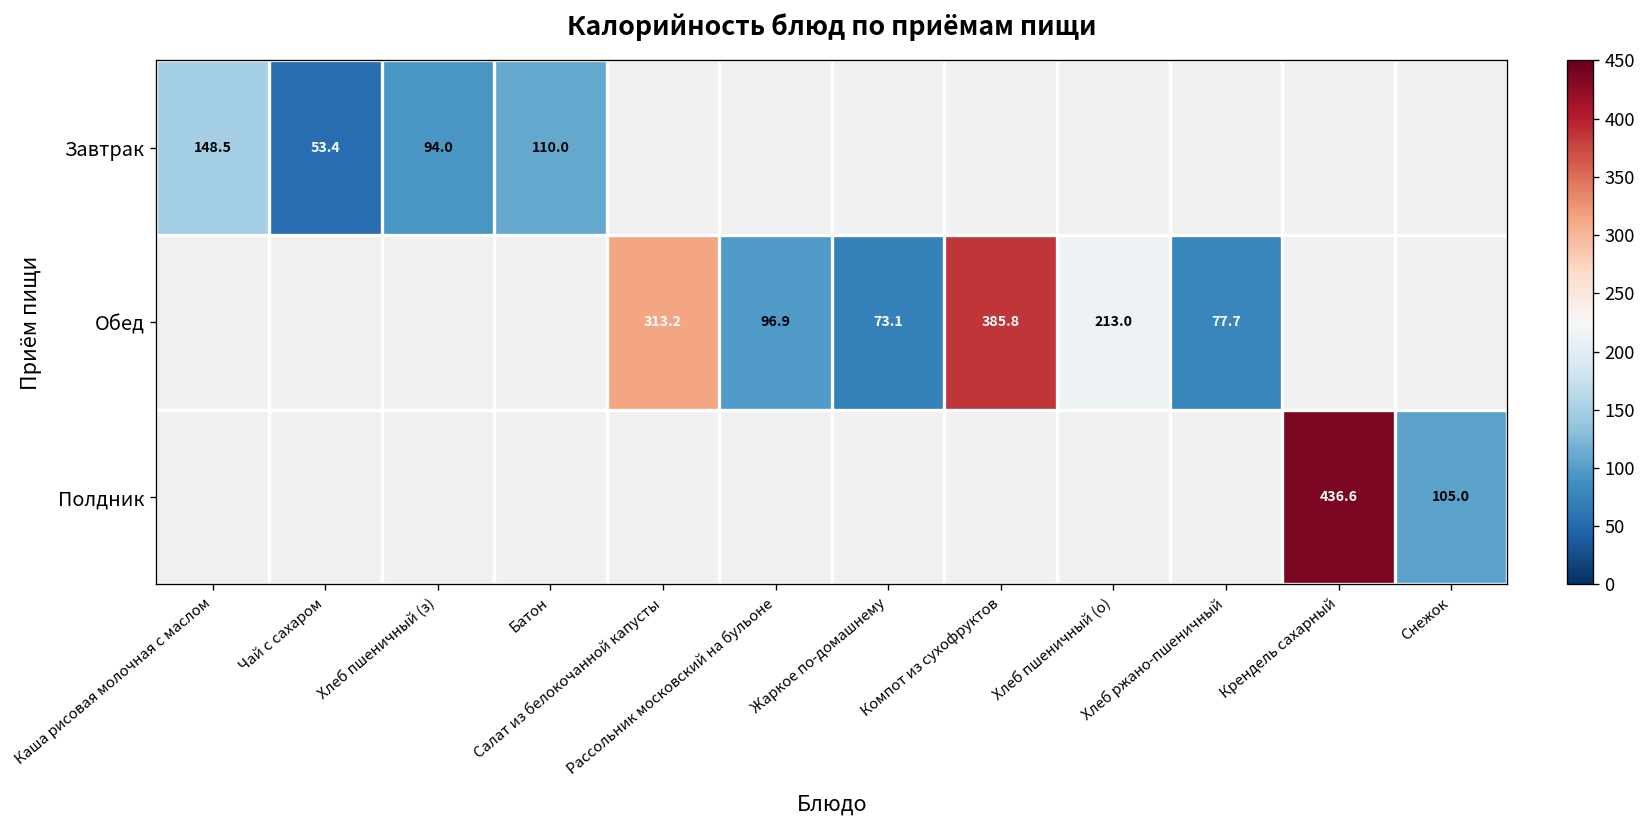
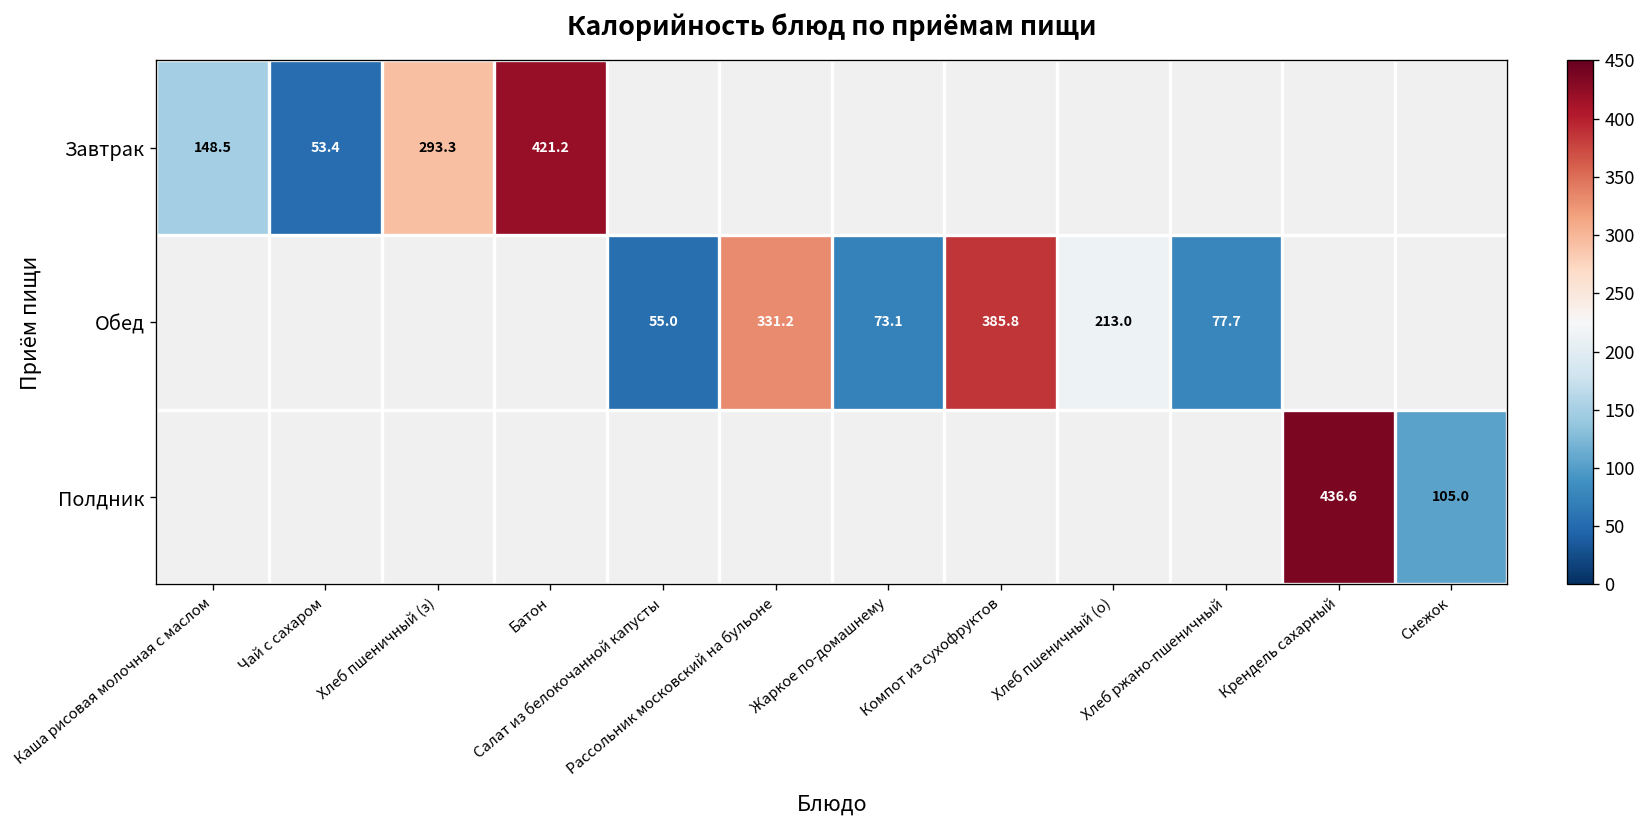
Завтрак, Хлеб пшеничный (з): 94.0 -> 293.3
Завтрак, Батон: 110.0 -> 421.2
Обед, Салат из белокочанной капусты: 313.2 -> 55.0
Обед, Рассольник московский на бульоне: 96.9 -> 331.2
